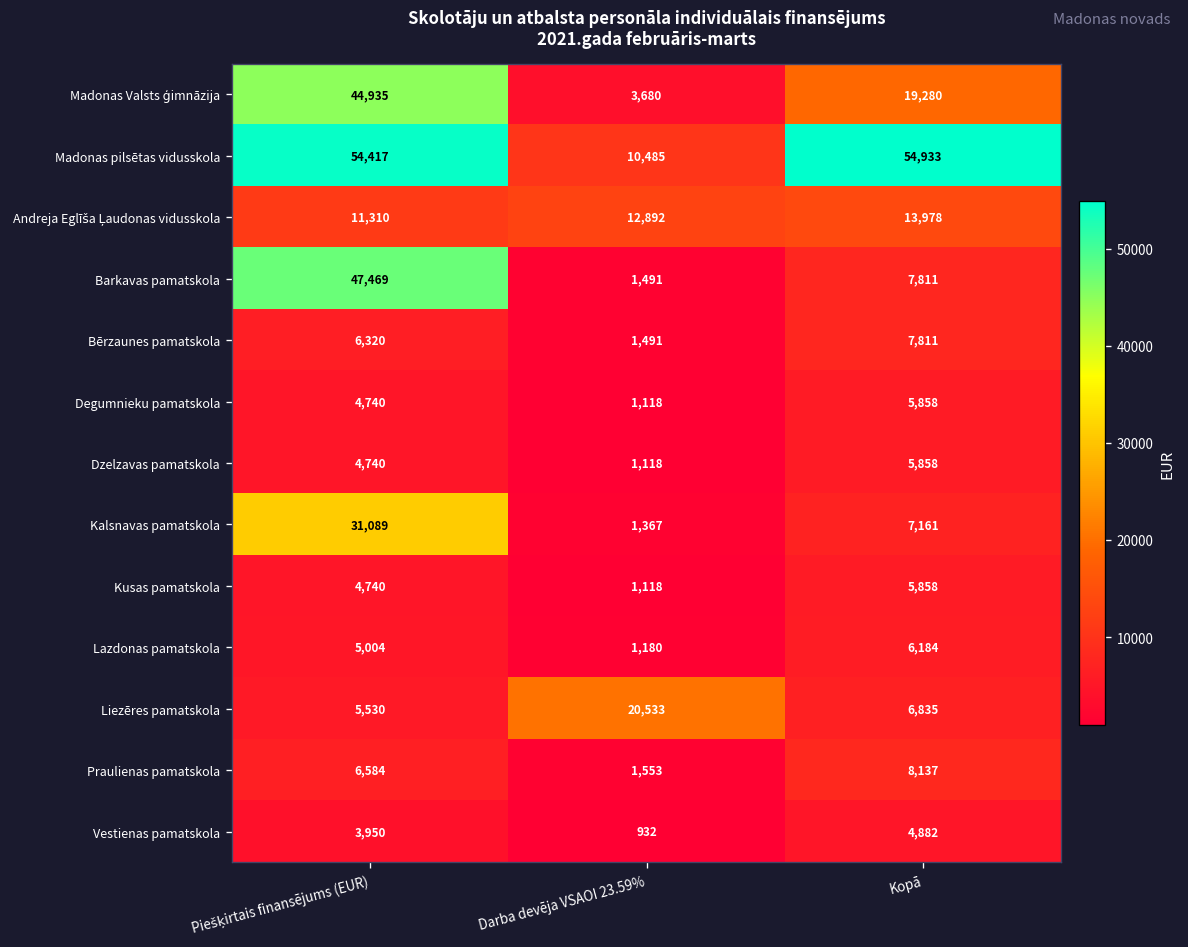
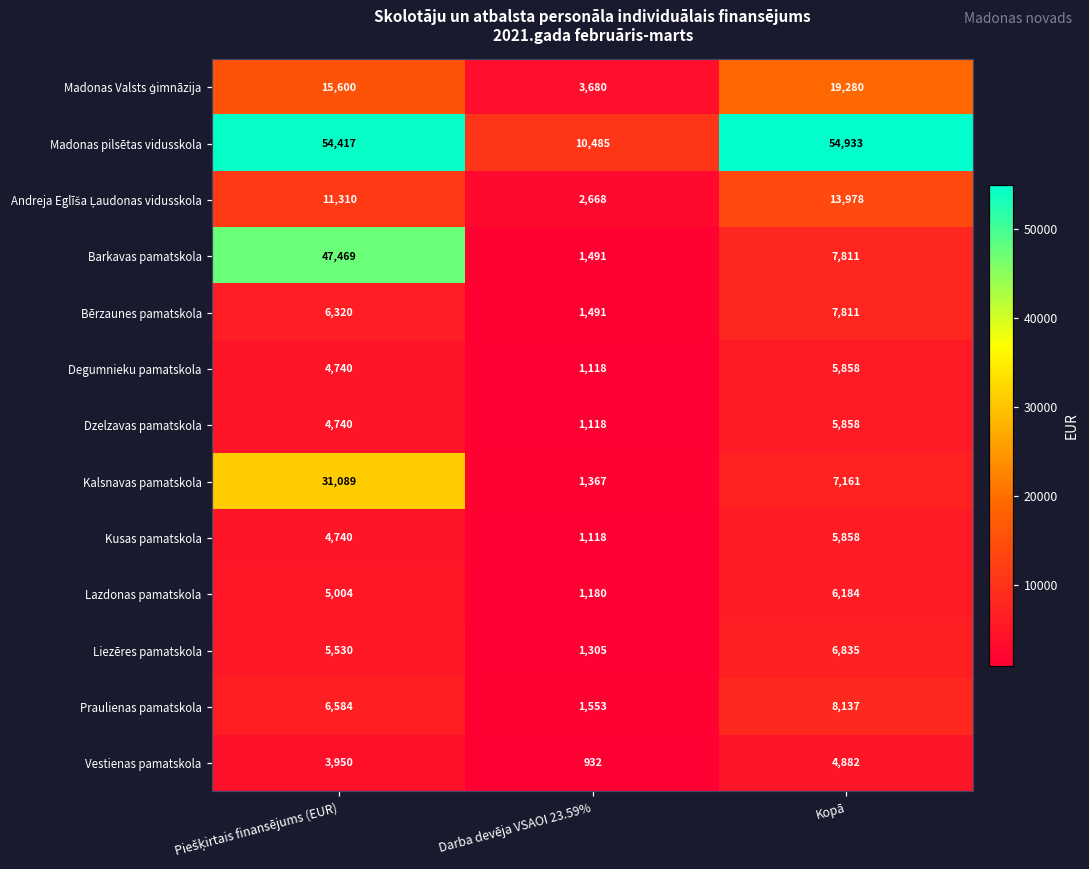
Madonas Valsts ģimnāzija, Piešķirtais finansējums (EUR): 44,935 -> 15,600
Andreja Eglīša Ļaudonas vidusskola, Darba devēja VSAOI 23.59%: 12,892 -> 2,668
Liezēres pamatskola, Darba devēja VSAOI 23.59%: 20,533 -> 1,305
